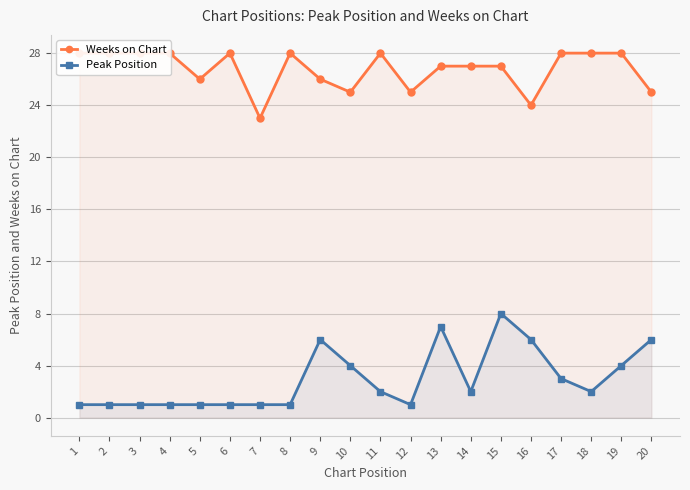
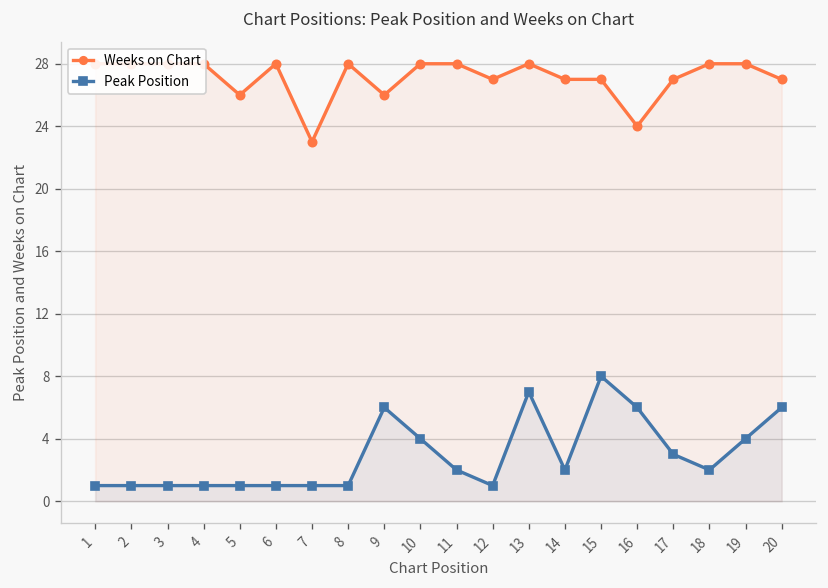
Weeks on Chart, 10: 25 -> 28
Weeks on Chart, 12: 25 -> 27
Weeks on Chart, 13: 27 -> 28
Weeks on Chart, 17: 28 -> 27
Weeks on Chart, 20: 25 -> 27
